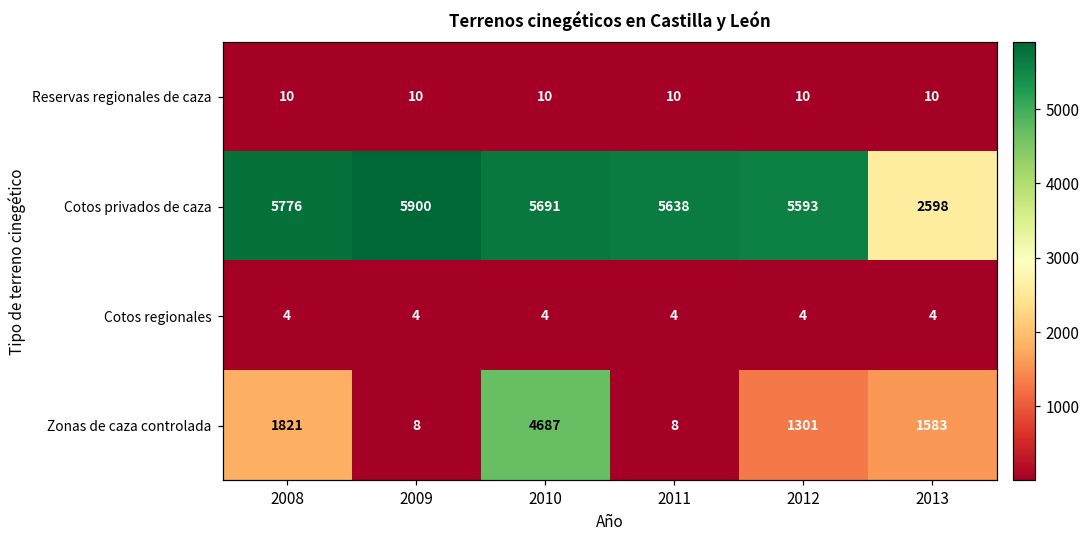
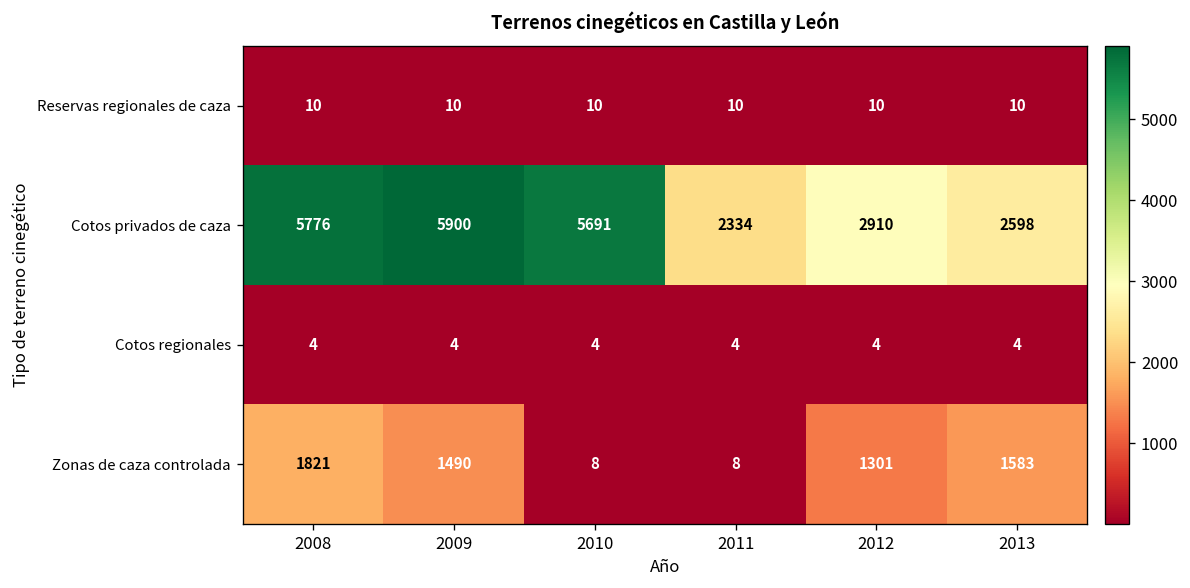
Cotos privados de caza, 2011: 5638 -> 2334
Cotos privados de caza, 2012: 5593 -> 2910
Zonas de caza controlada, 2009: 8 -> 1490
Zonas de caza controlada, 2010: 4687 -> 8
